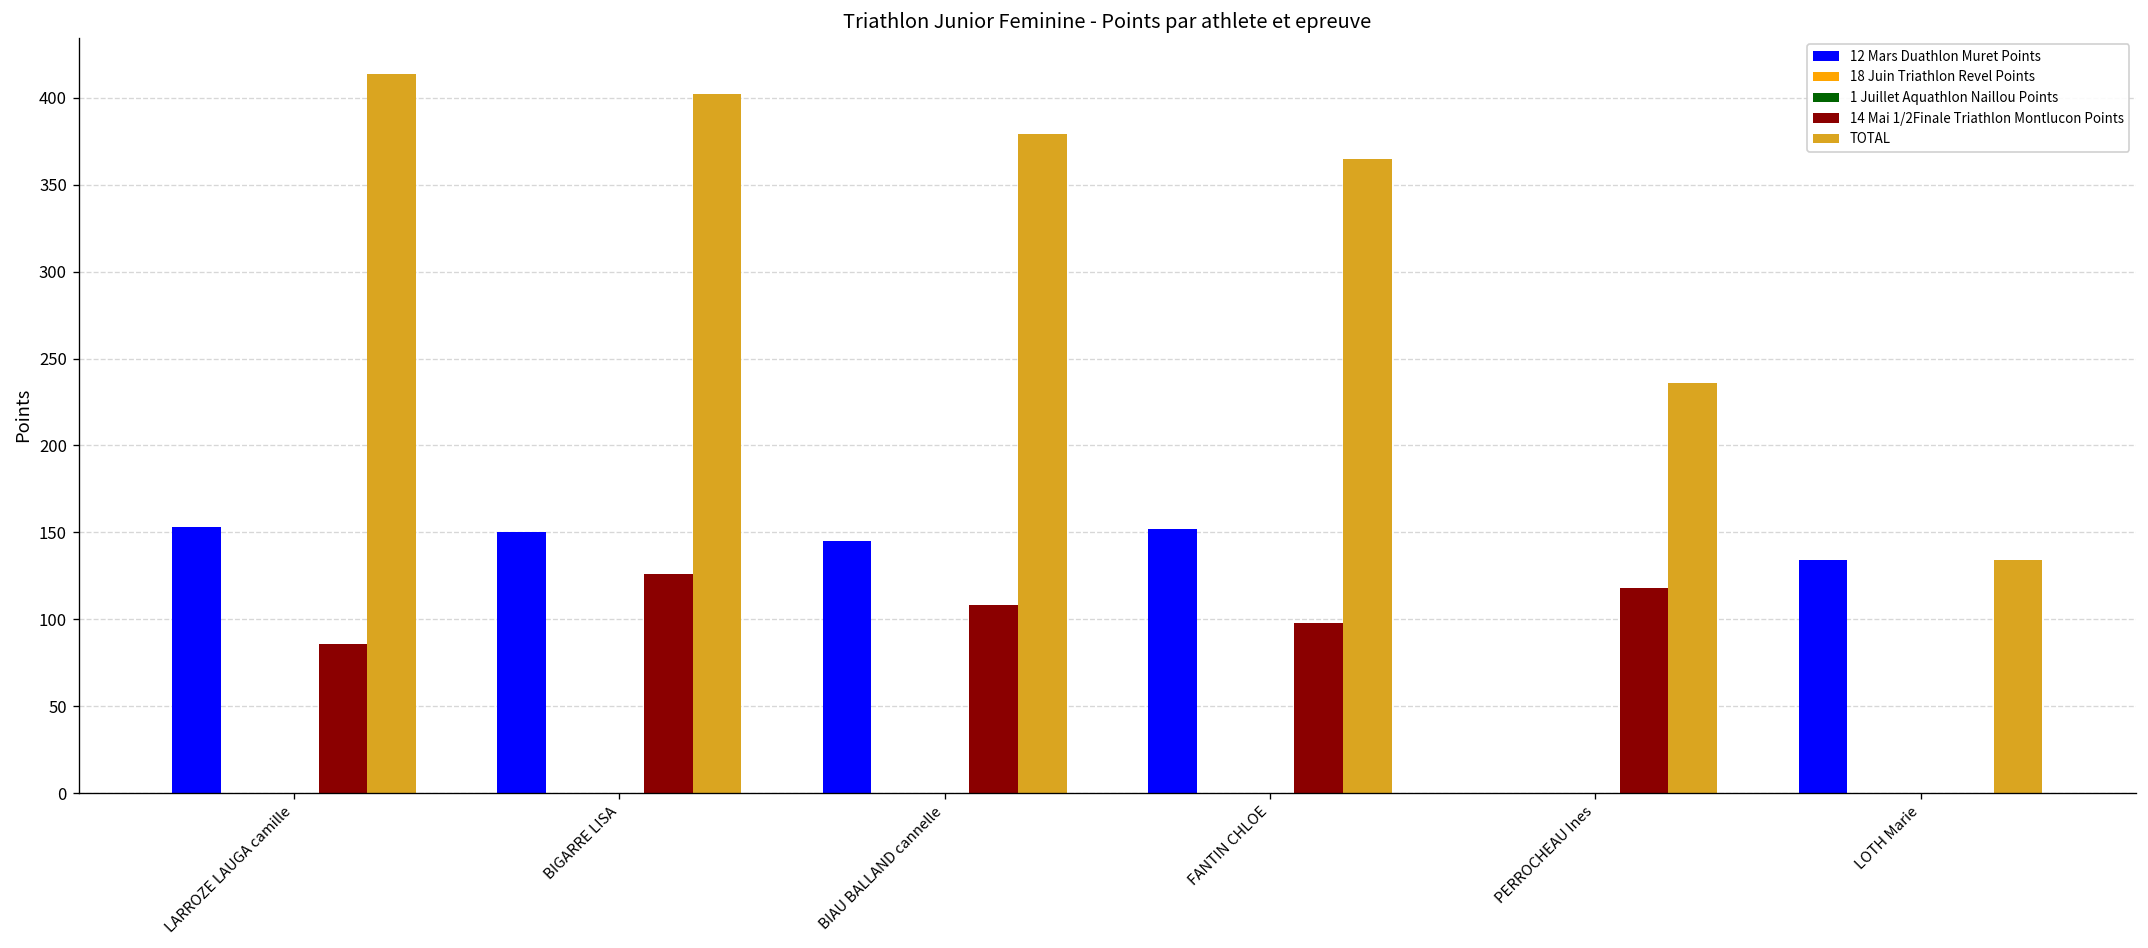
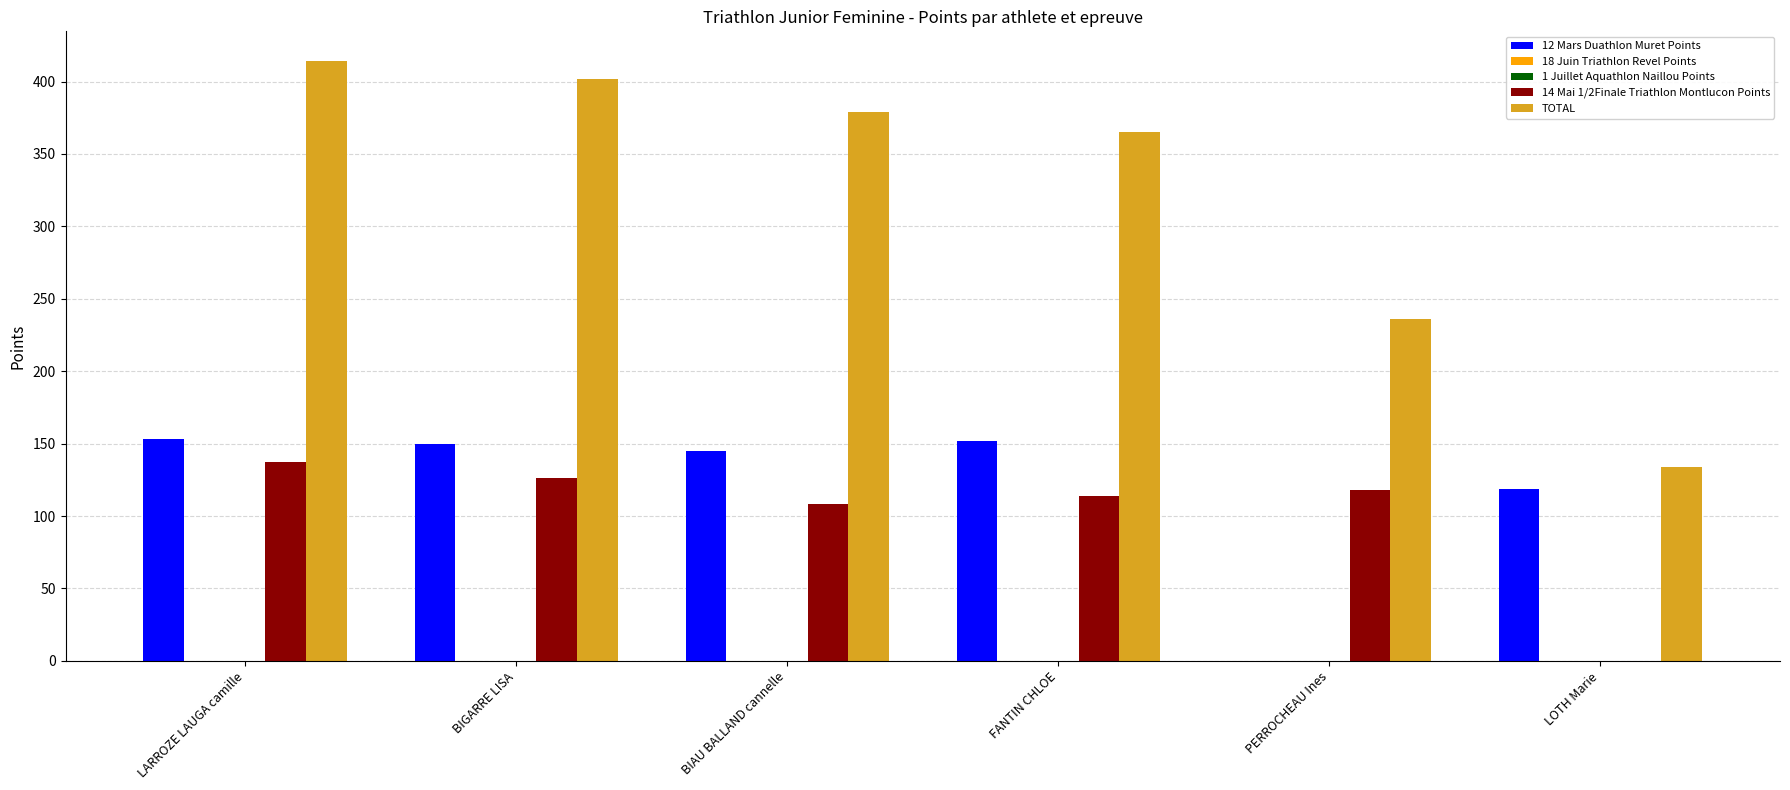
14 Mai 1/2Finale Triathlon Montlucon Points, LARROZE LAUGA camille: 86 -> 137
14 Mai 1/2Finale Triathlon Montlucon Points, FANTIN CHLOE: 98 -> 114
12 Mars Duathlon Muret Points, LOTH Marie: 134 -> 119
